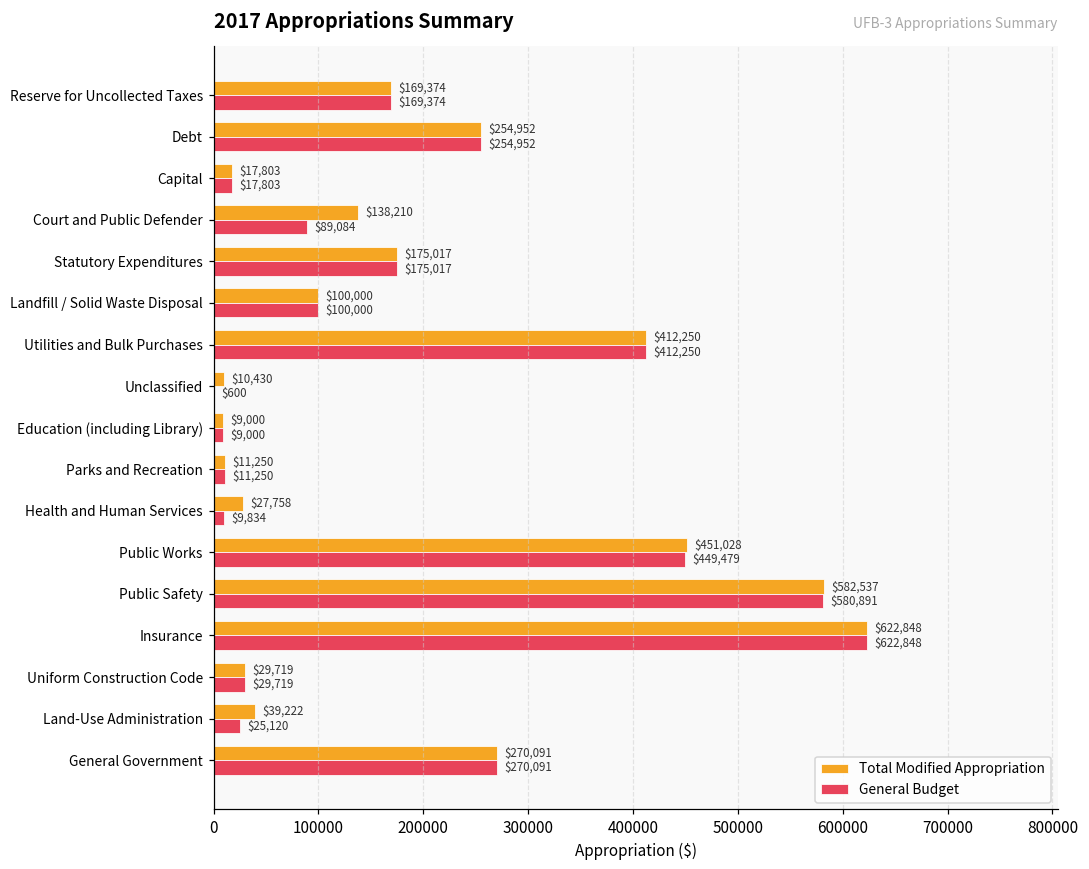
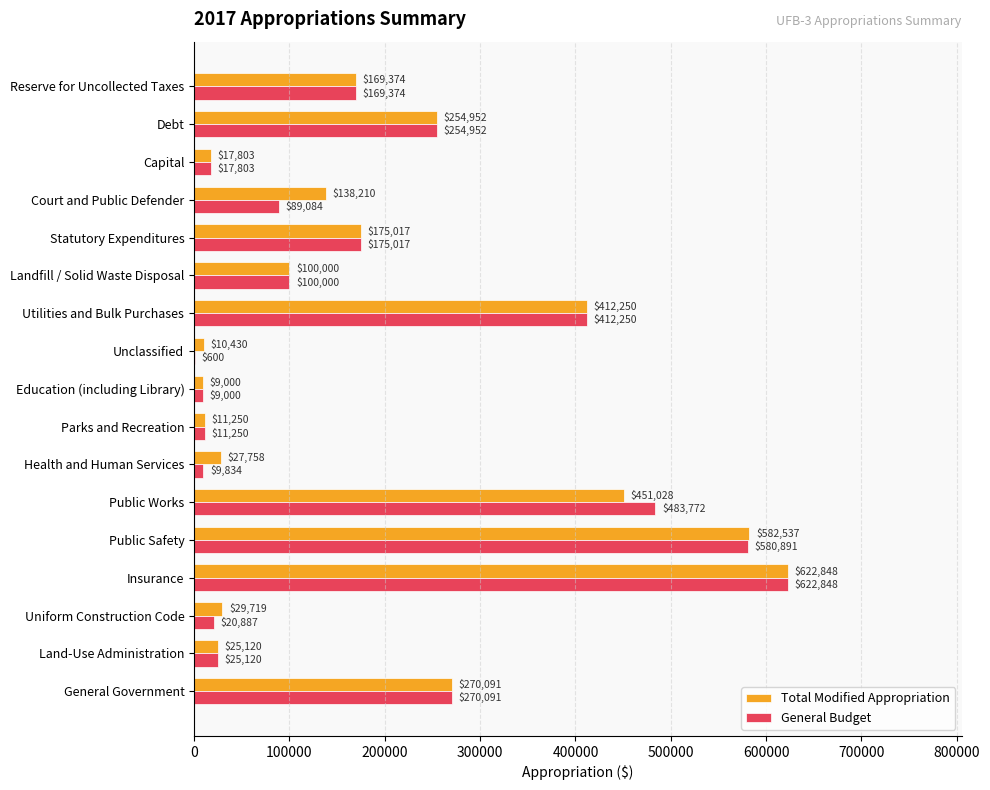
General Budget, Public Works: $449,479 -> $483,772
General Budget, Uniform Construction Code: $29,719 -> $20,887
Total Modified Appropriation, Land-Use Administration: $39,222 -> $25,120
